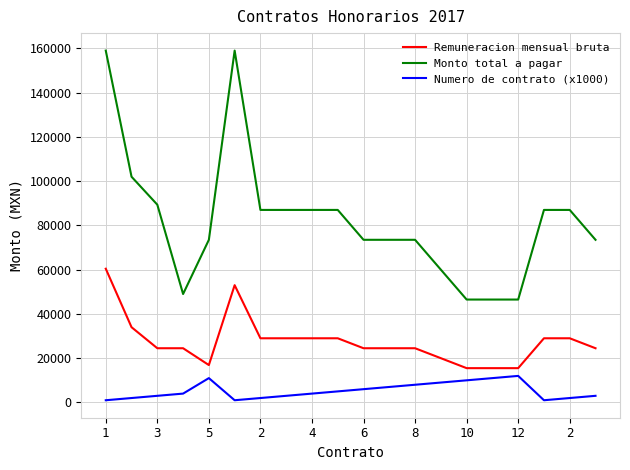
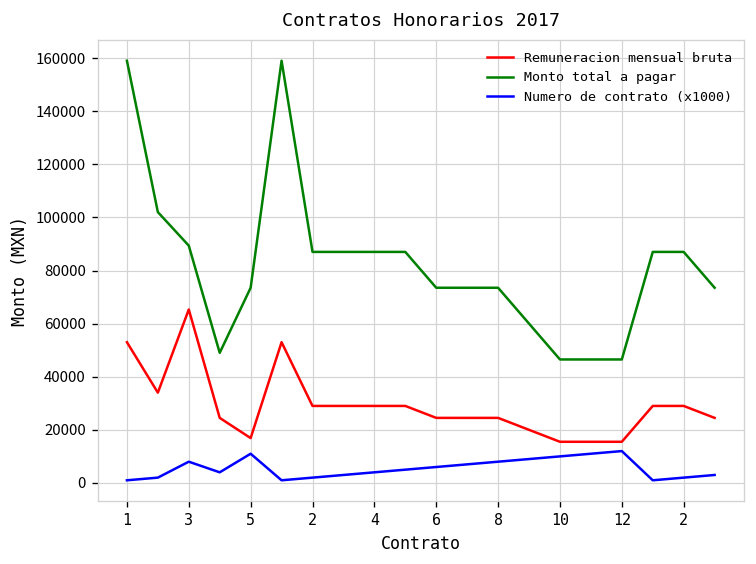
Remuneracion mensual bruta, 1: 60000 -> 53000
Remuneracion mensual bruta, 3: 25000 -> 65000
Numero de contrato (x1000), 3: 3000 -> 8000
